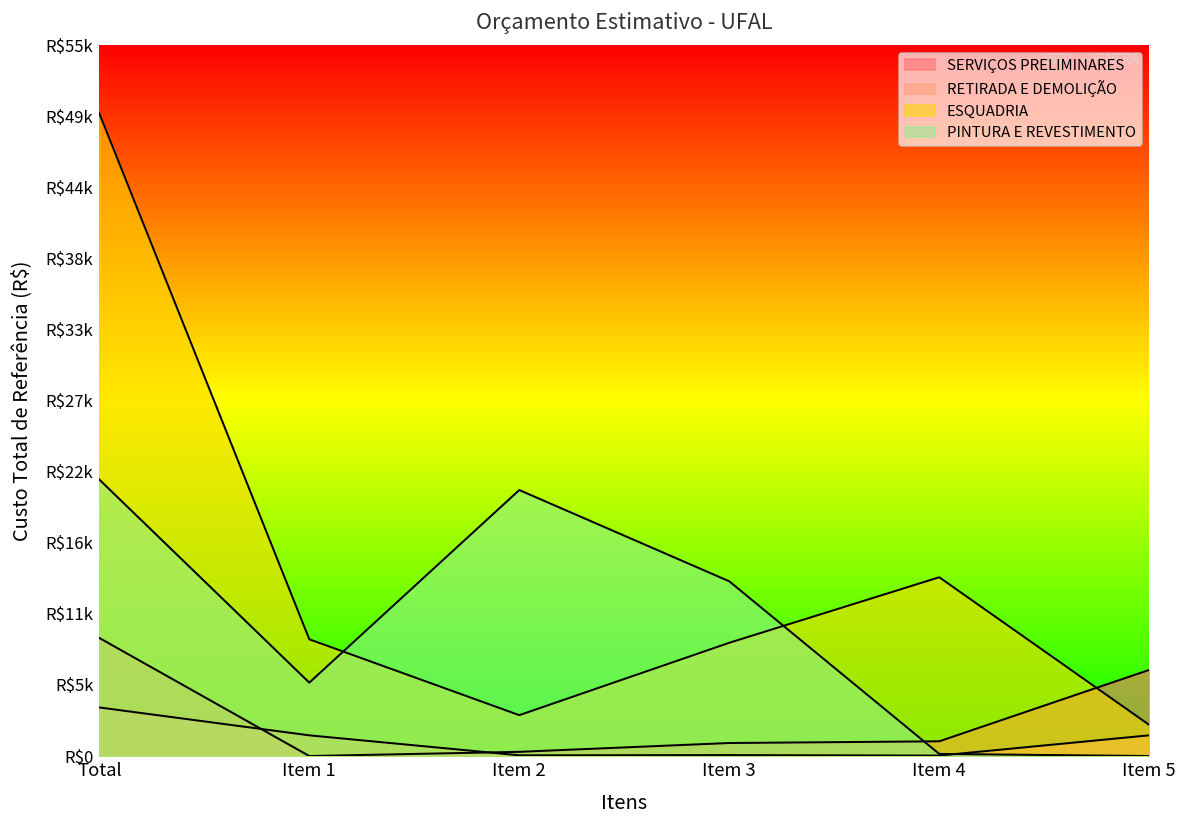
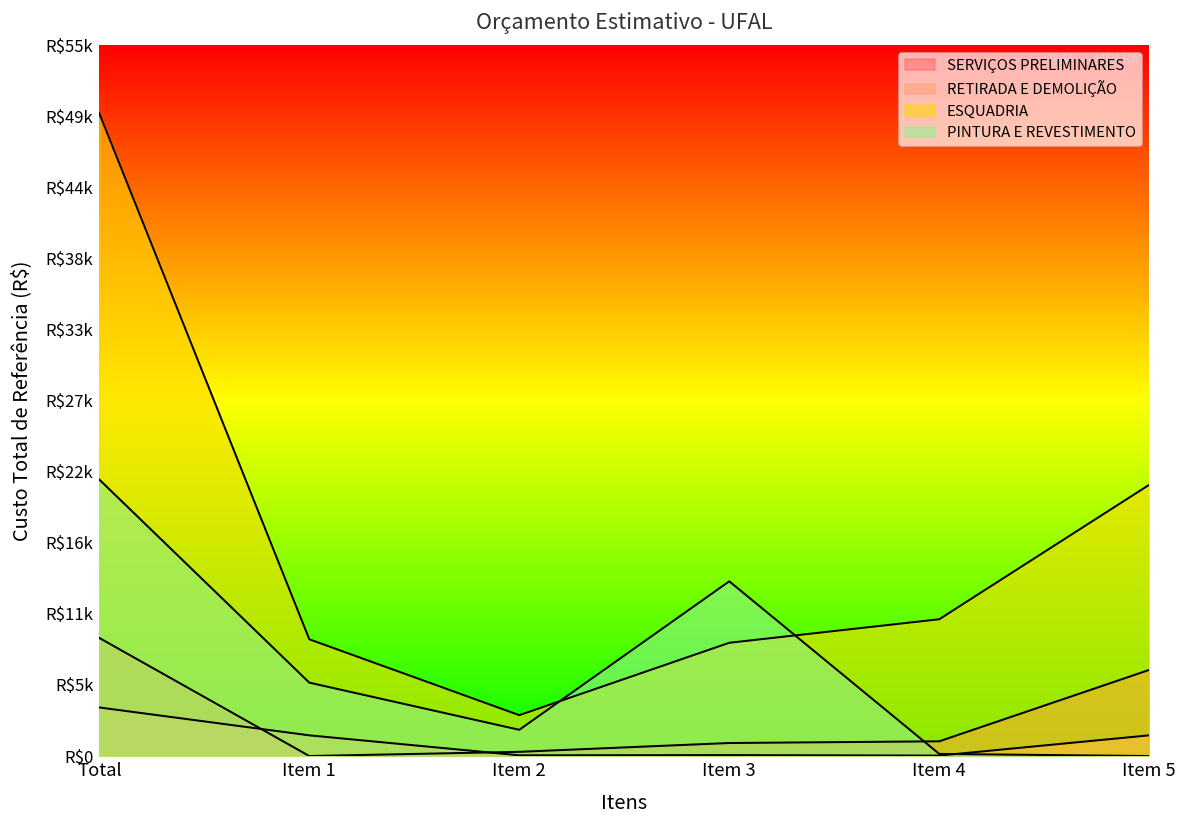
PINTURA E REVESTIMENTO, Item 2: R$20600 -> R$2000
ESQUADRIA, Item 4: R$13800 -> R$10600
ESQUADRIA, Item 5: R$2400 -> R$21000
